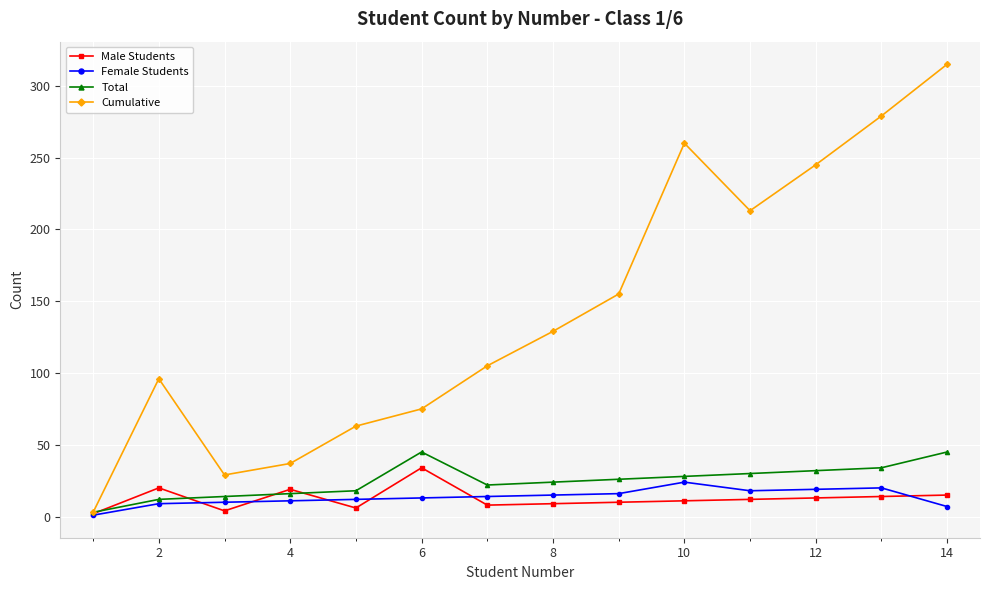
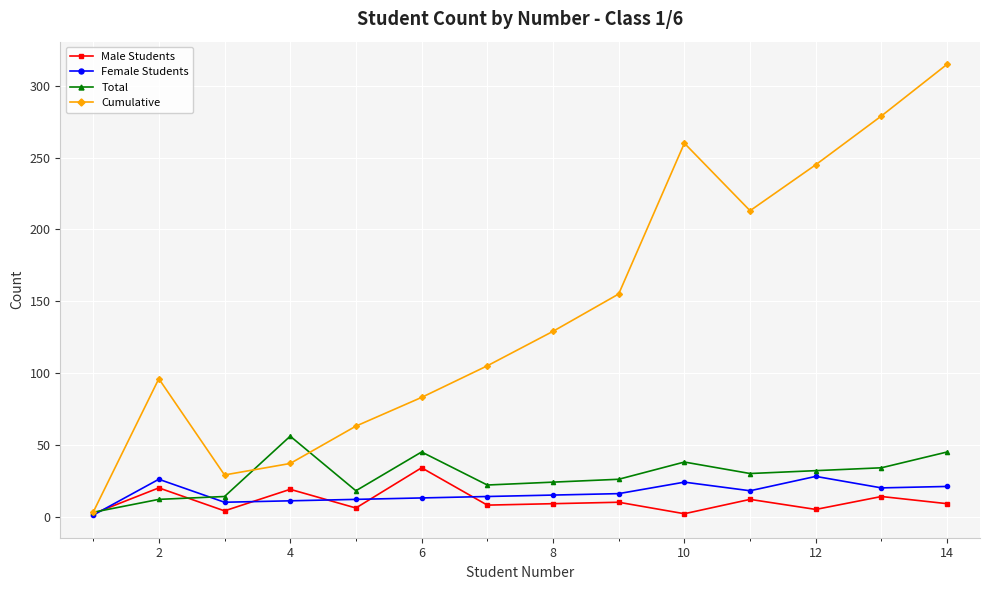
Female Students, 2: 9 -> 26
Total, 4: 16 -> 56
Cumulative, 6: 75 -> 83
Male Students, 10: 11 -> 2
Total, 10: 28 -> 38
Male Students, 12: 13 -> 5
Female Students, 12: 19 -> 28
Male Students, 14: 15 -> 9
Female Students, 14: 7 -> 21
